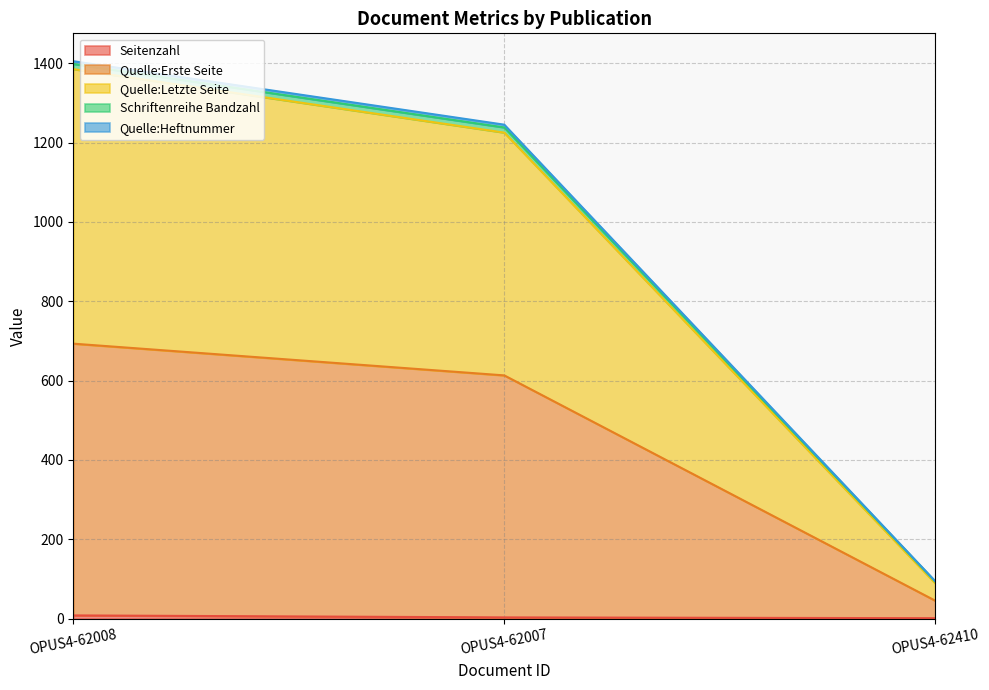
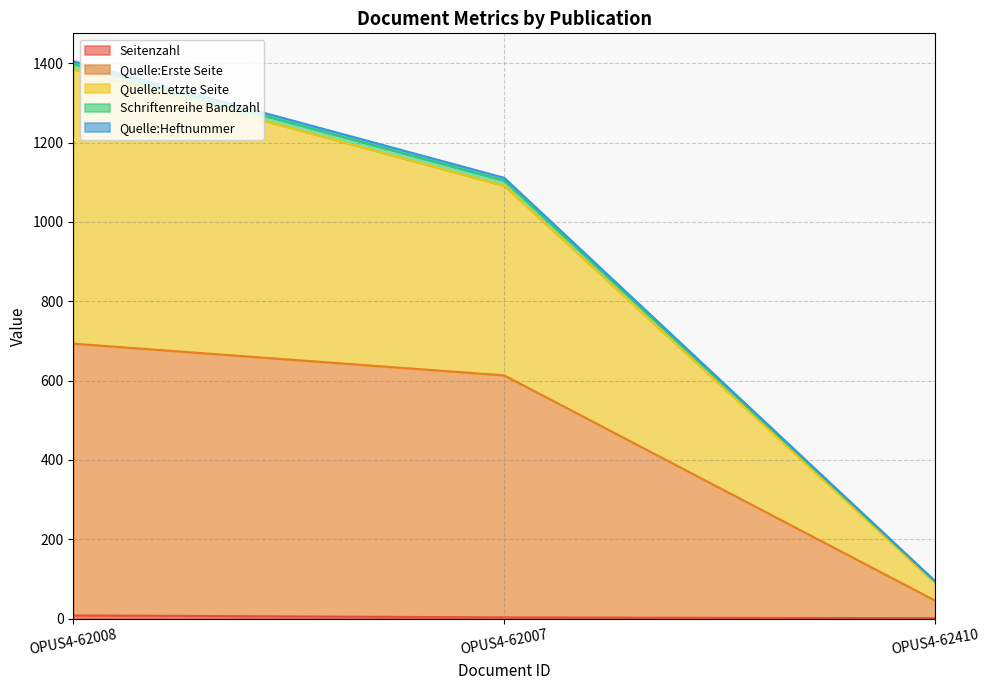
Quelle:Letzte Seite, OPUS4-62007: 610 -> 480
